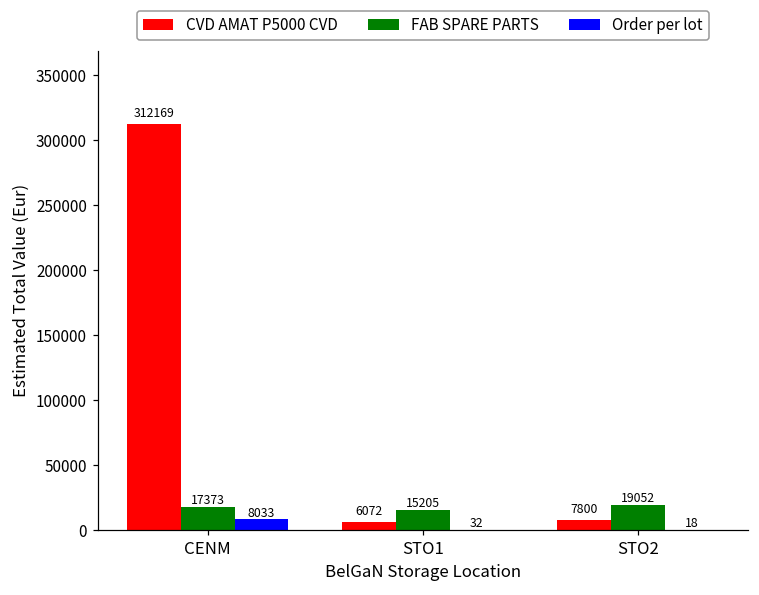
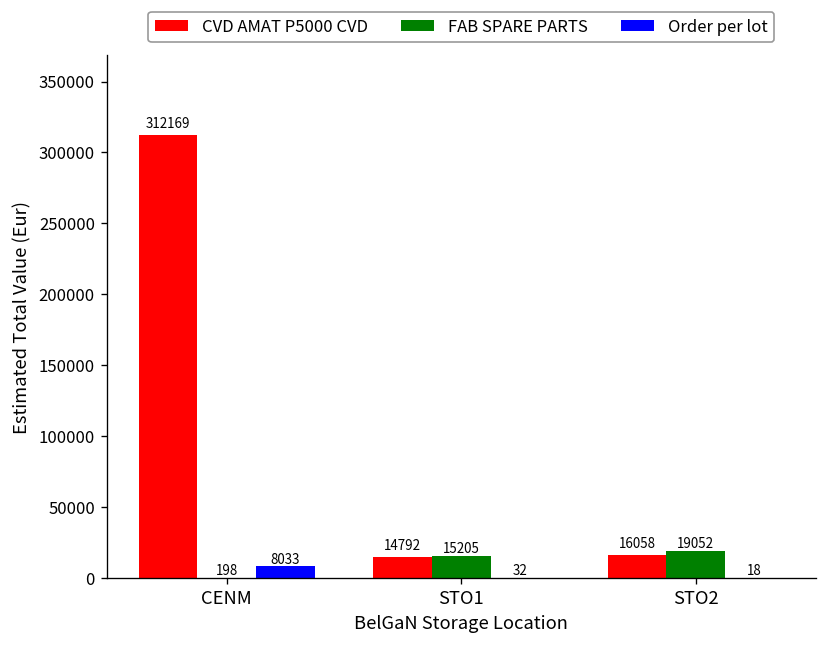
FAB SPARE PARTS, CENM: 17373 -> 198
CVD AMAT P5000 CVD, STO1: 6072 -> 14792
CVD AMAT P5000 CVD, STO2: 7800 -> 16058
